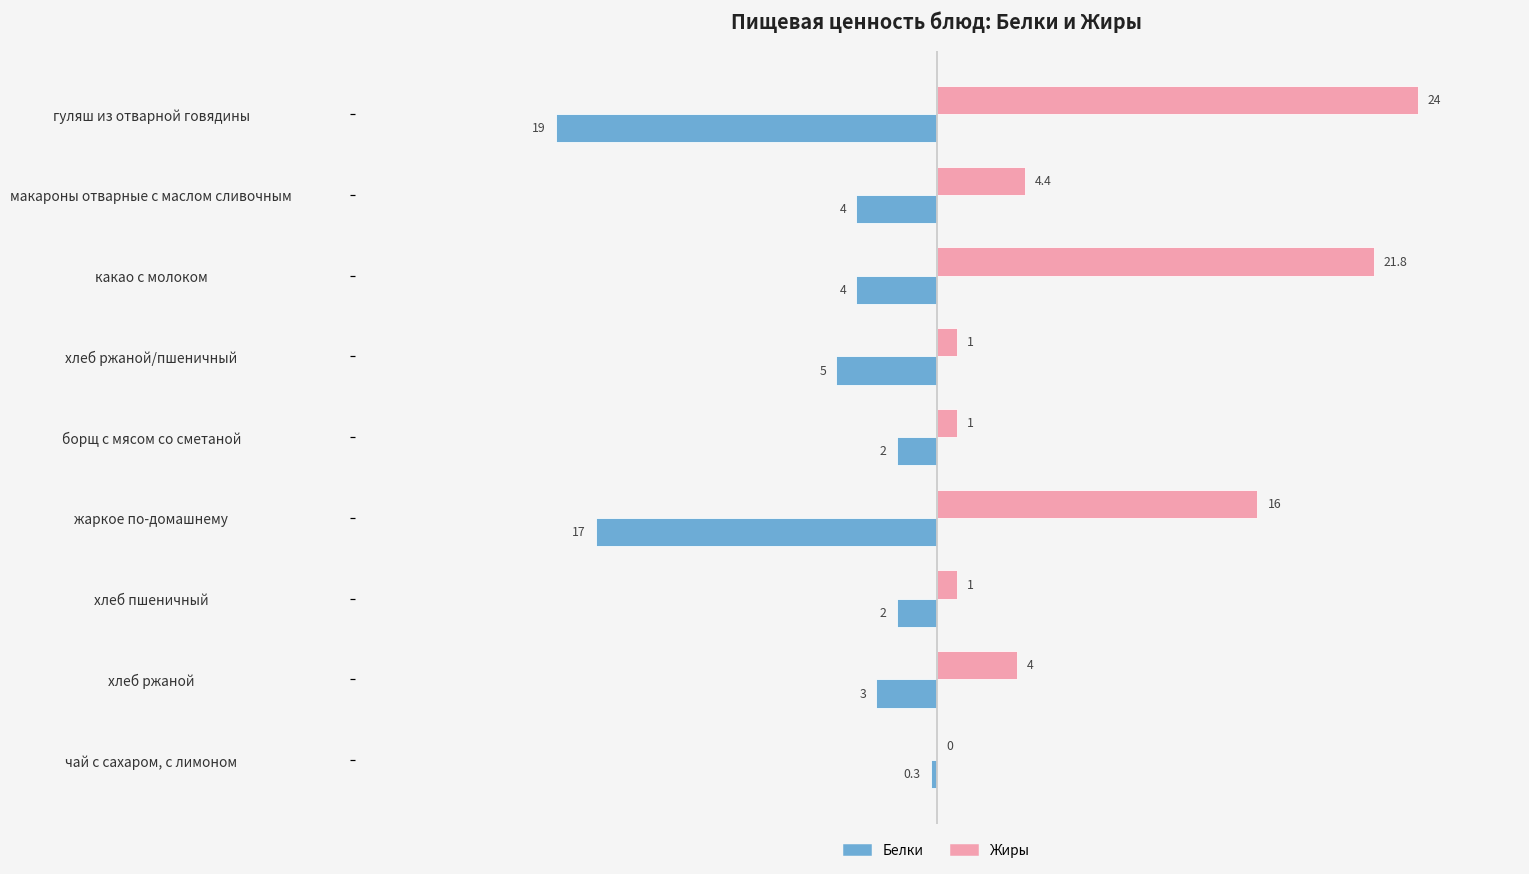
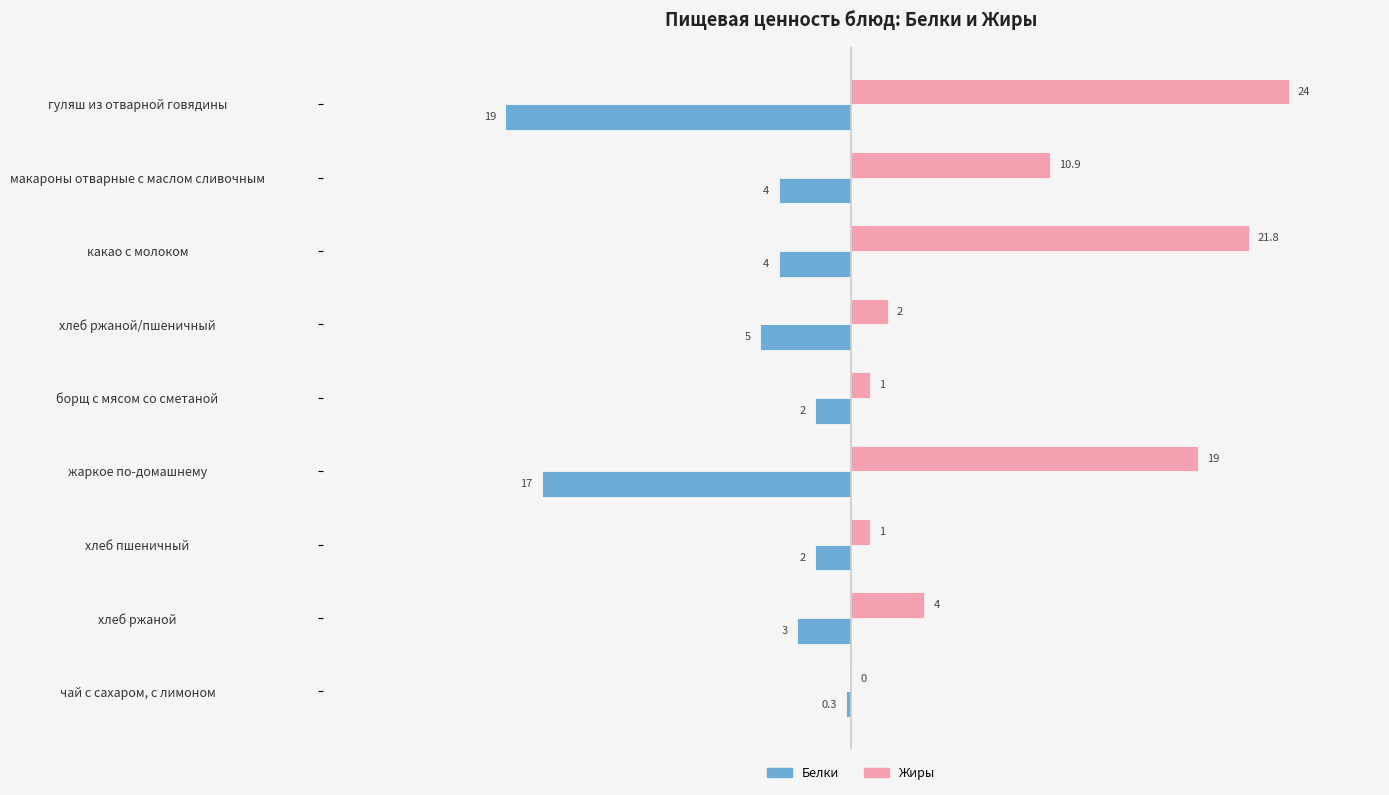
Жиры, макароны отварные с маслом сливочным: 4.4 -> 10.9
Жиры, хлеб ржаной/пшеничный: 1 -> 2
Жиры, жаркое по-домашнему: 16 -> 19
